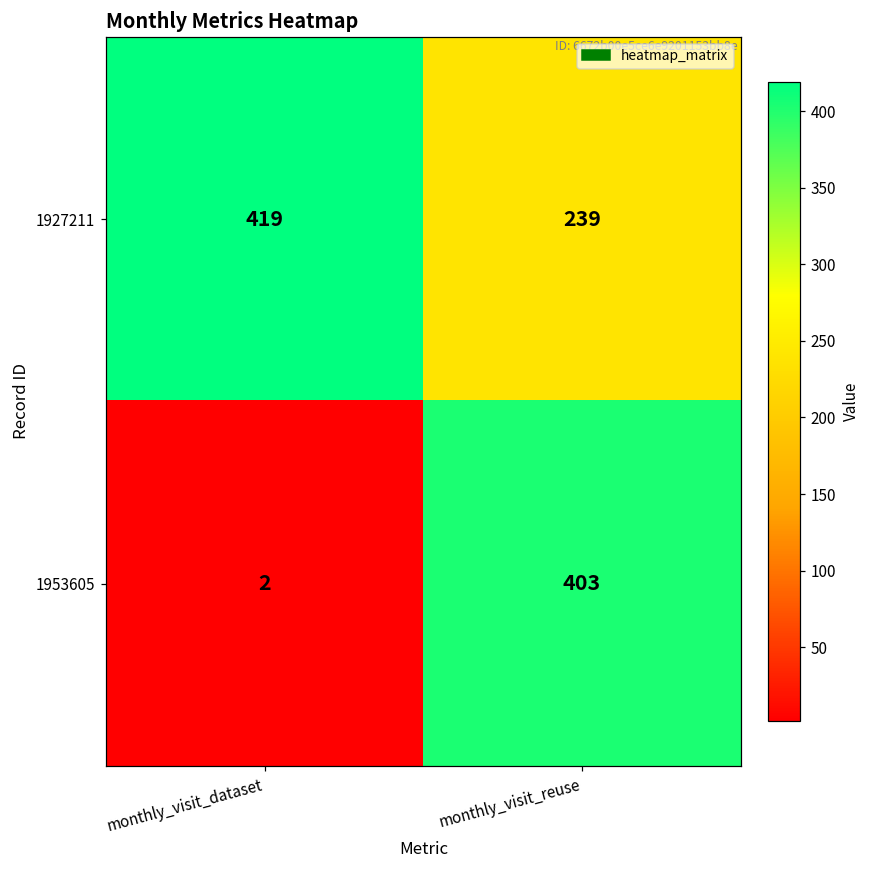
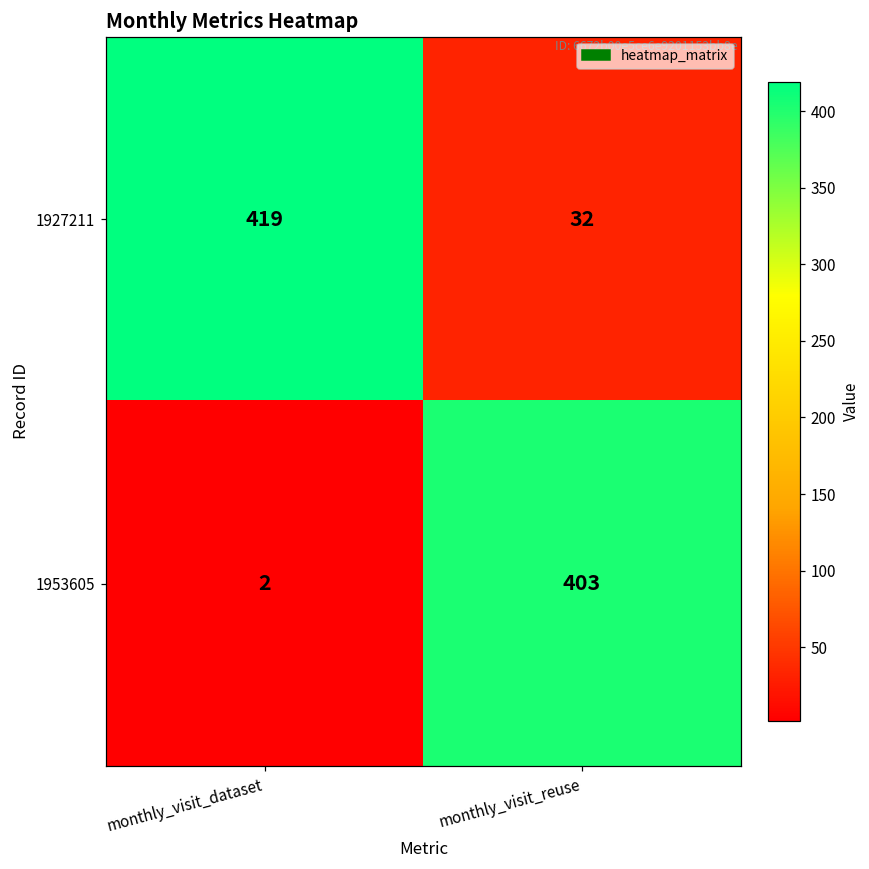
1927211, monthly_visit_reuse: 239 -> 32
